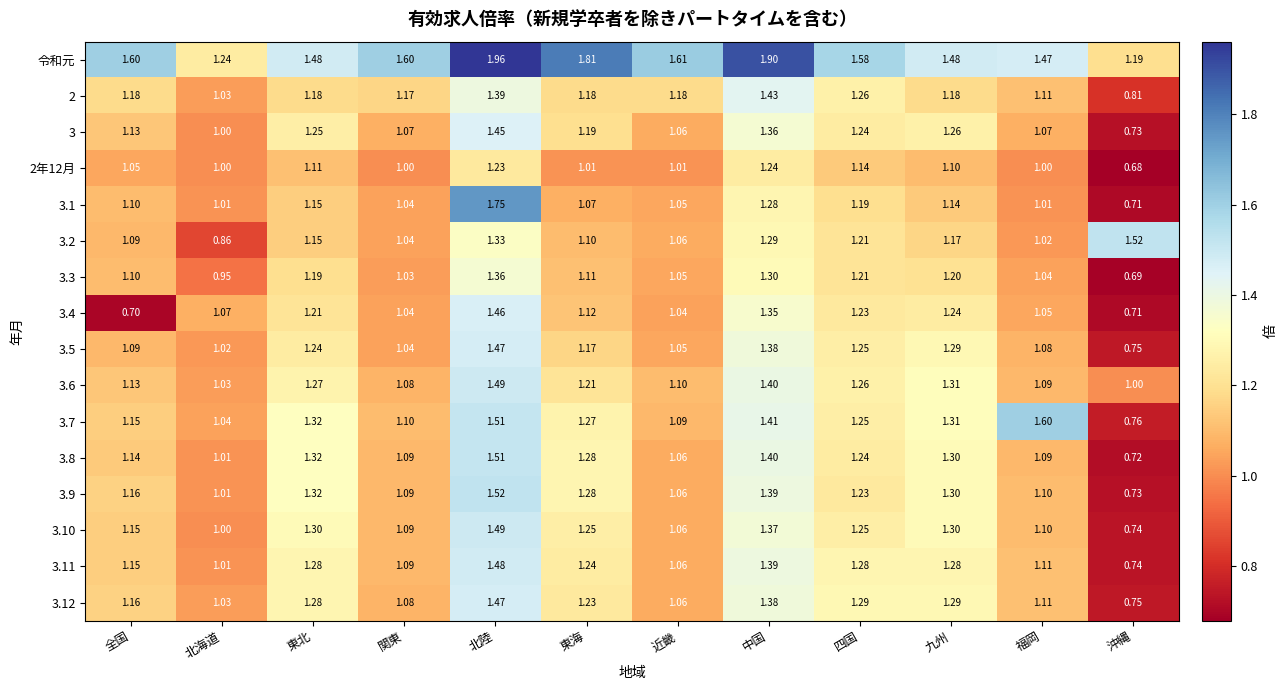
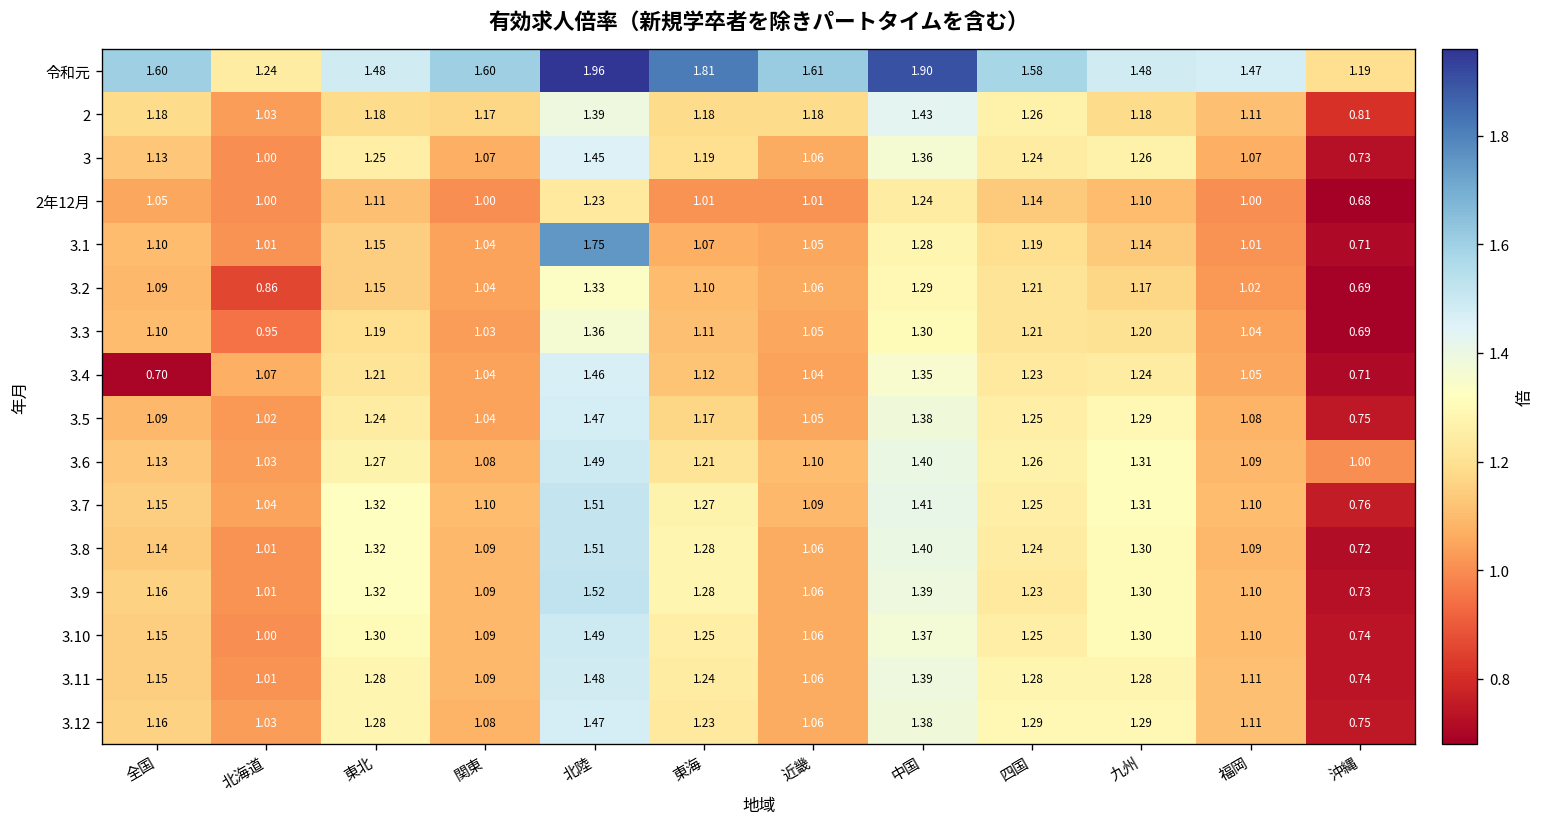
3.2, 沖縄: 1.52 -> 0.69
3.7, 福岡: 1.60 -> 1.10
